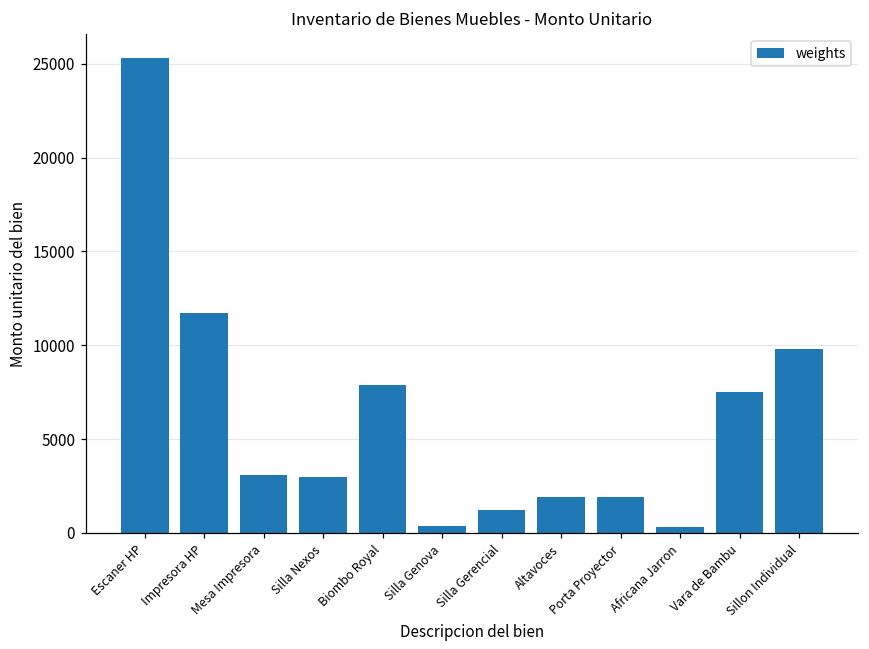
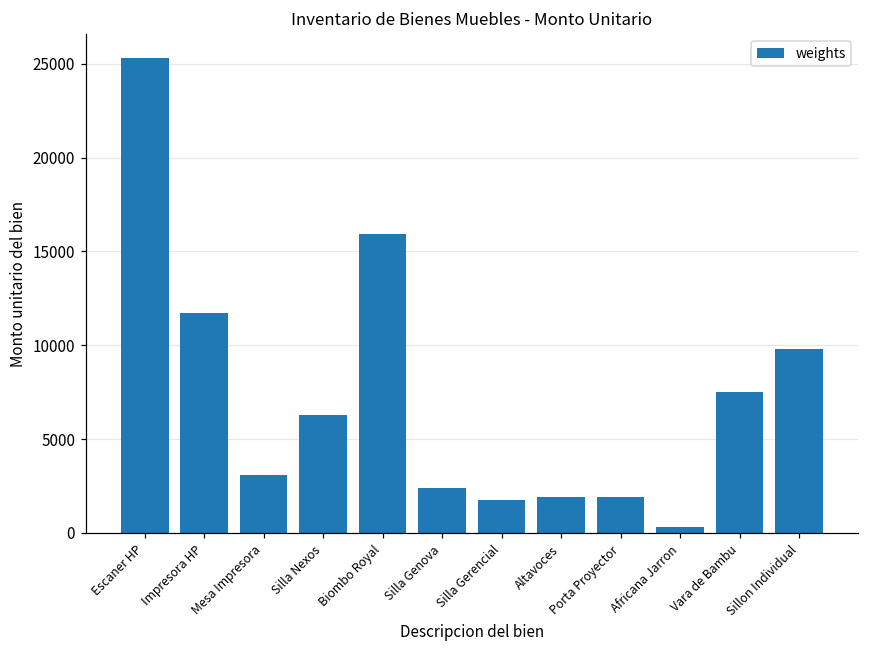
Silla Nexos: 3000 -> 6300
Biombo Royal: 7900 -> 16000
Silla Genova: 400 -> 2400
Silla Gerencial: 1200 -> 1700
